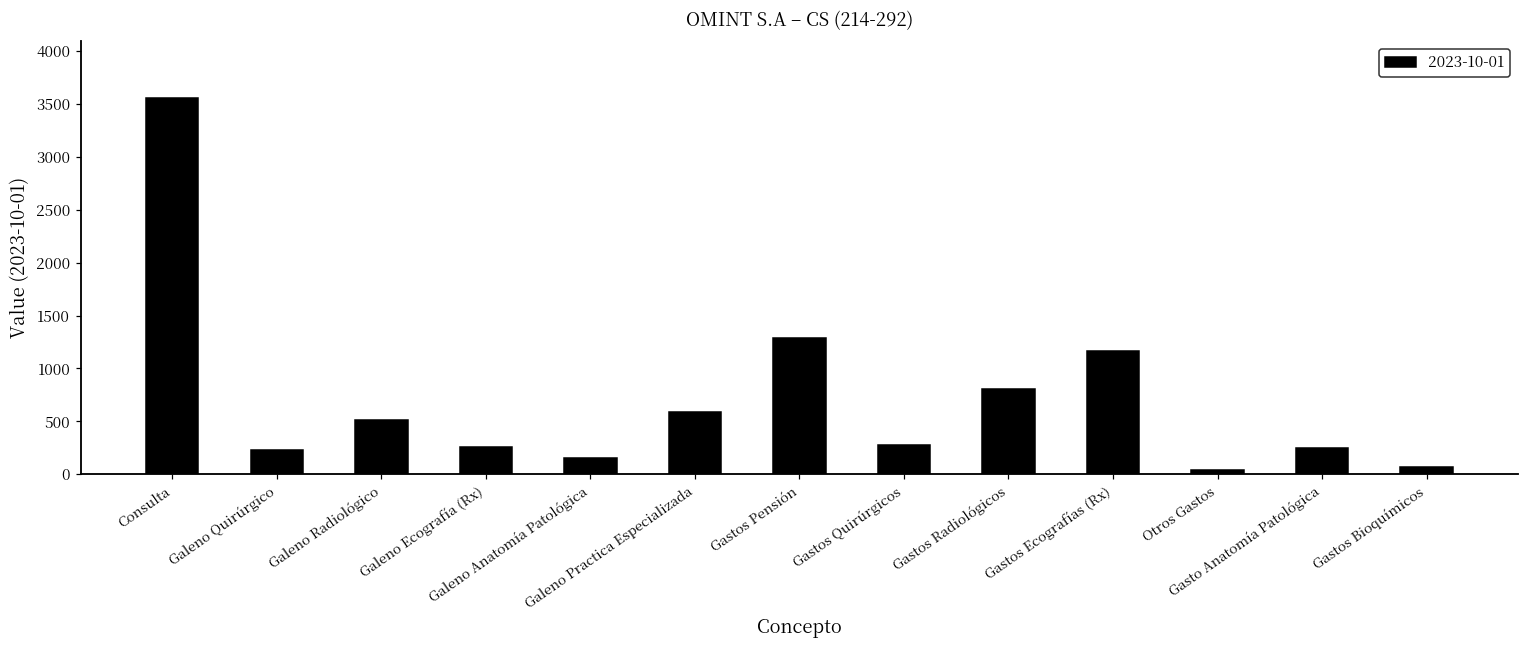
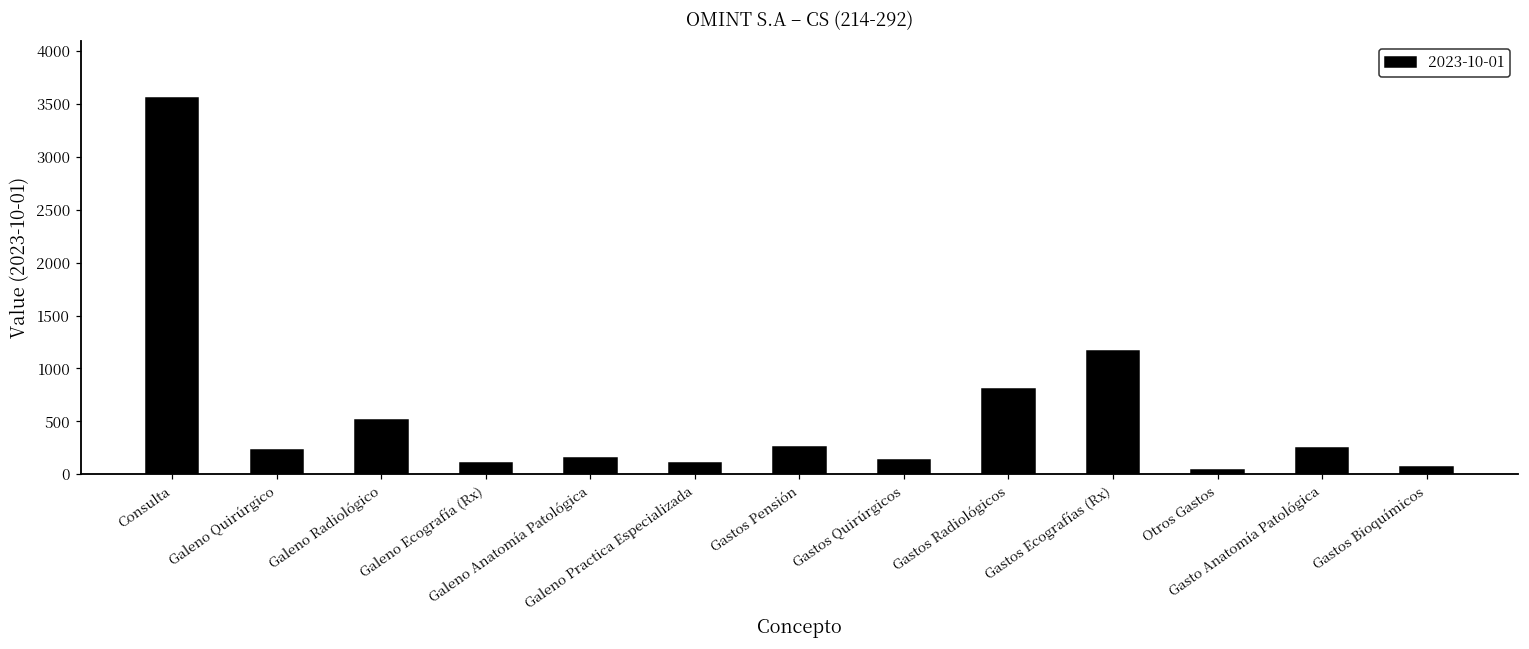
Galeno Ecografía (Rx): 300 -> 100
Galeno Practica Especializada: 600 -> 100
Gastos Pensión: 1300 -> 300
Gastos Quirúrgicos: 300 -> 100
